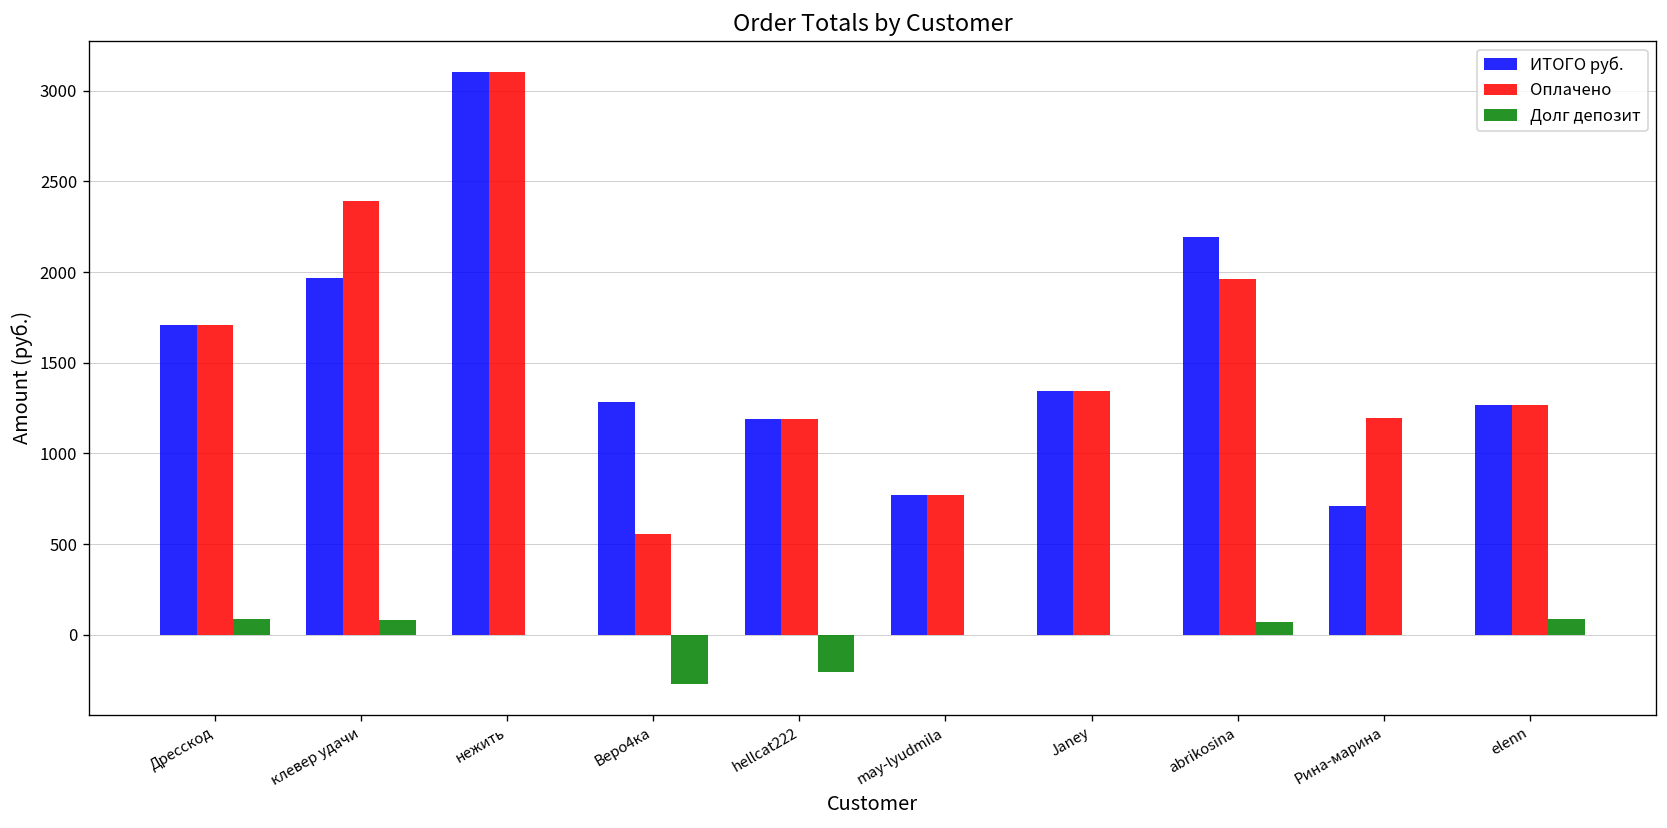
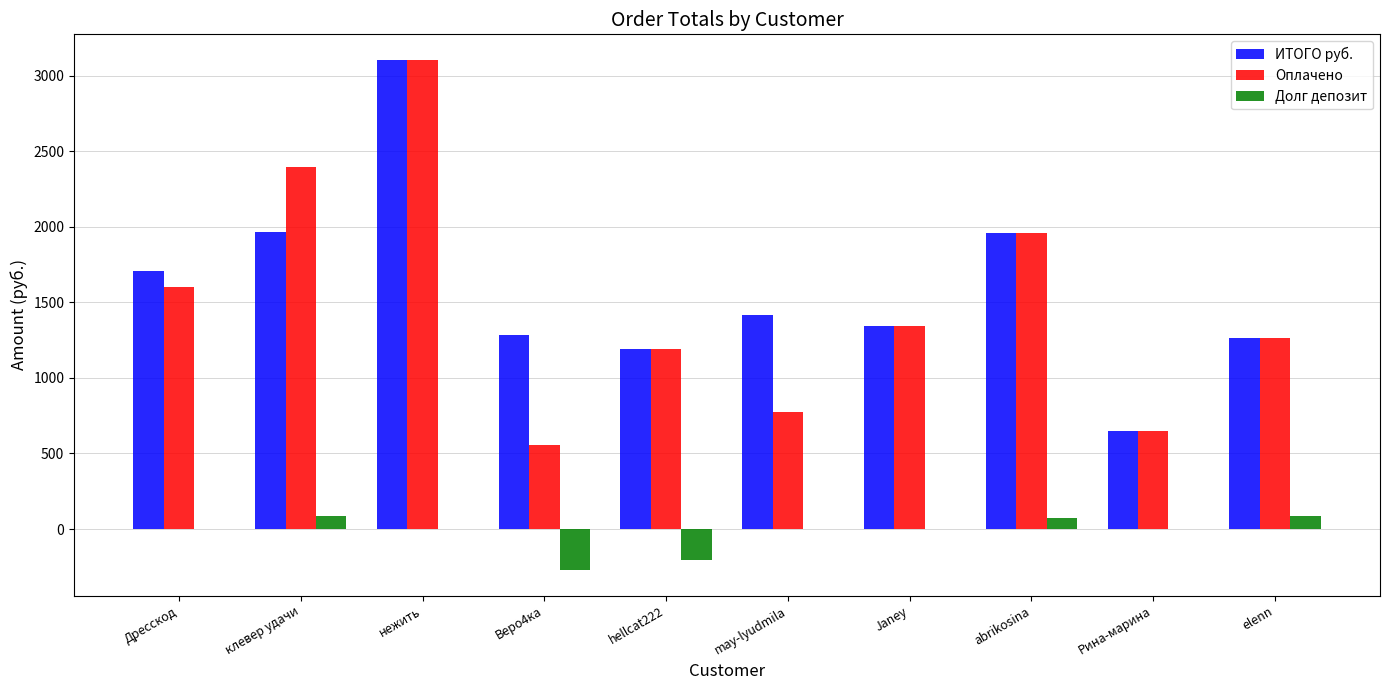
Оплачено, Дресскод: 1710 -> 1600
Долг депозит, Дресскод: 90 -> 0
ИТОГО руб., may-lyudmila: 770 -> 1410
ИТОГО руб., abrikosina: 2190 -> 1960
ИТОГО руб., Рина-марина: 710 -> 650
Оплачено, Рина-марина: 1200 -> 650
